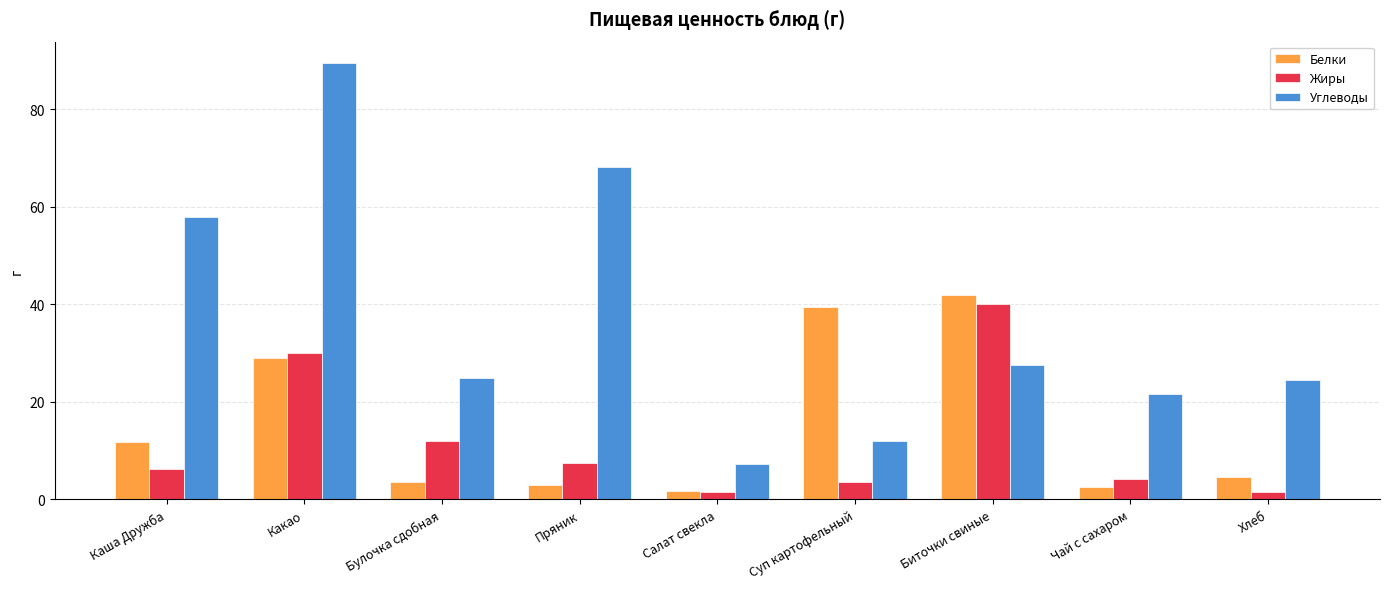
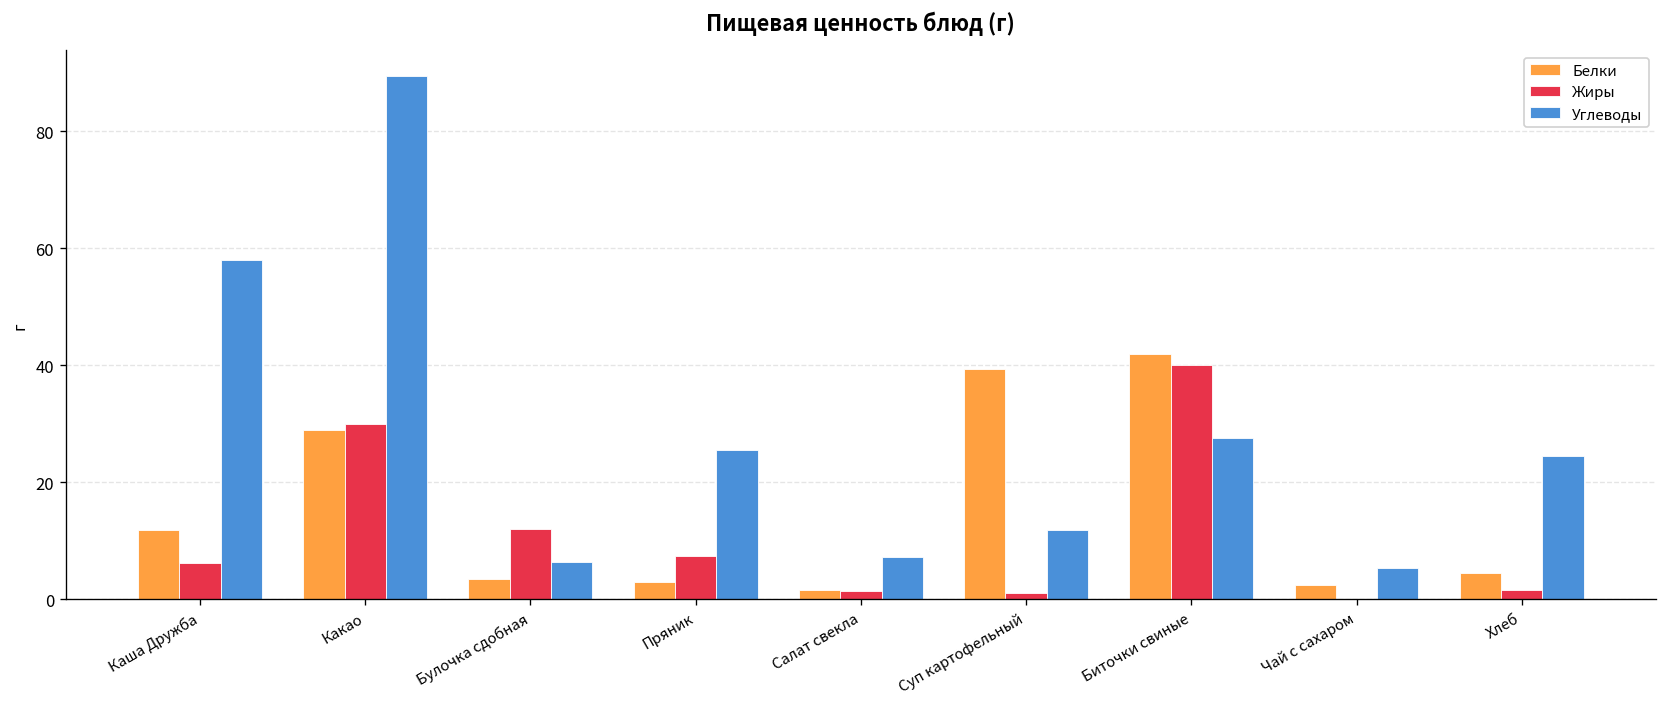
Углеводы, Булочка сдобная: 25 -> 6
Углеводы, Пряник: 68 -> 26
Жиры, Суп картофельный: 4 -> 1
Жиры, Чай с сахаром: 4 -> 0
Углеводы, Чай с сахаром: 22 -> 5
